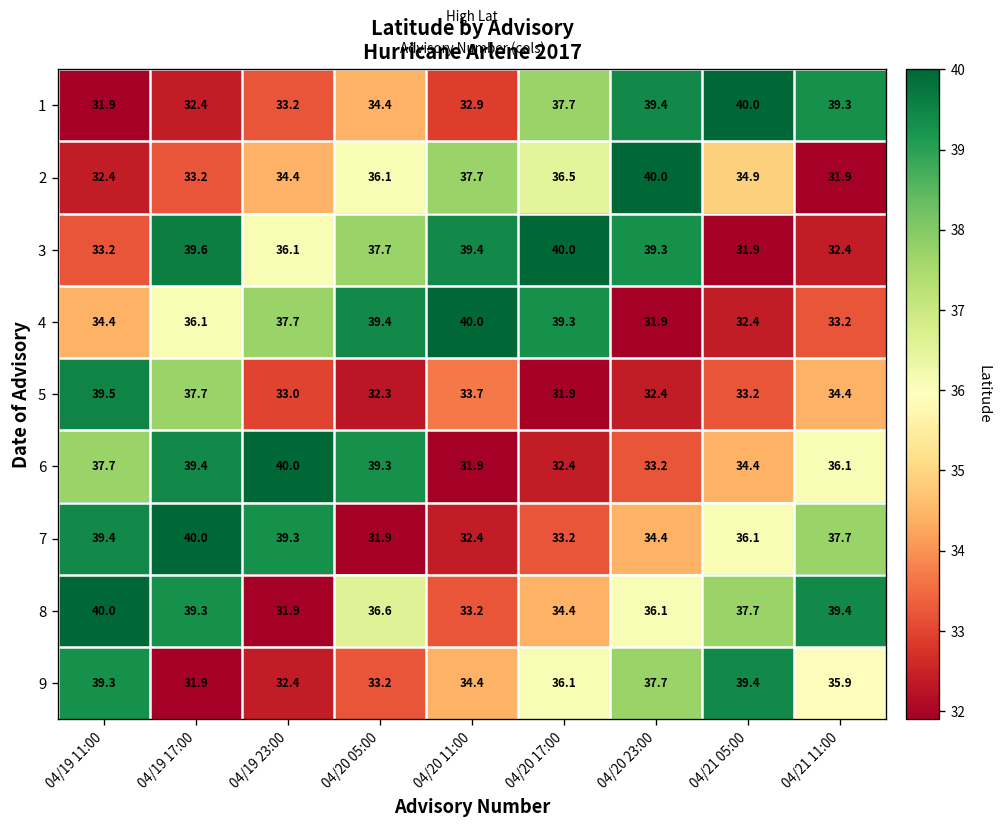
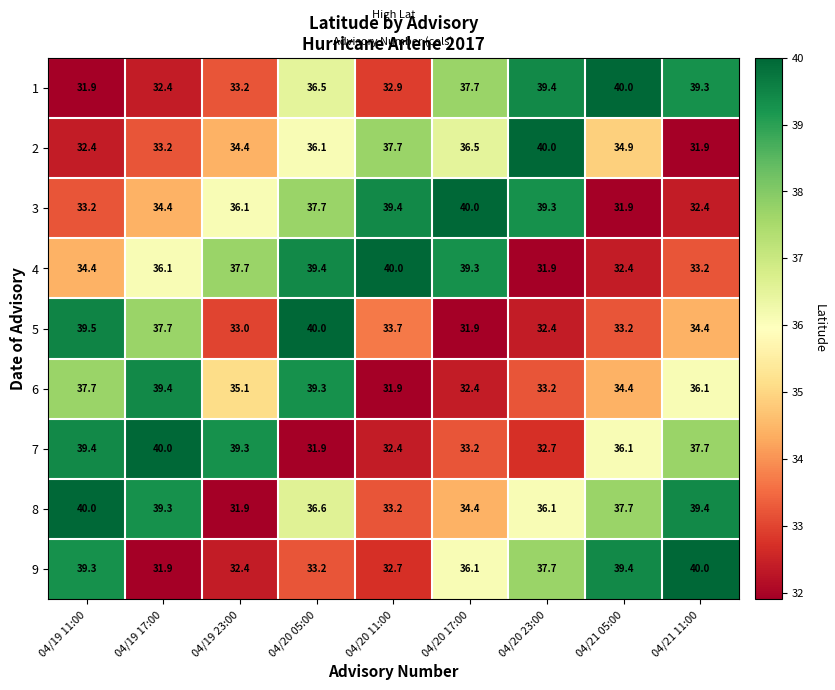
1, 04/20 05:00: 34.4 -> 36.5
3, 04/19 17:00: 39.6 -> 34.4
5, 04/20 05:00: 32.3 -> 40.0
6, 04/19 23:00: 40.0 -> 35.1
7, 04/20 23:00: 34.4 -> 32.7
9, 04/20 11:00: 34.4 -> 32.7
9, 04/21 11:00: 35.9 -> 40.0
